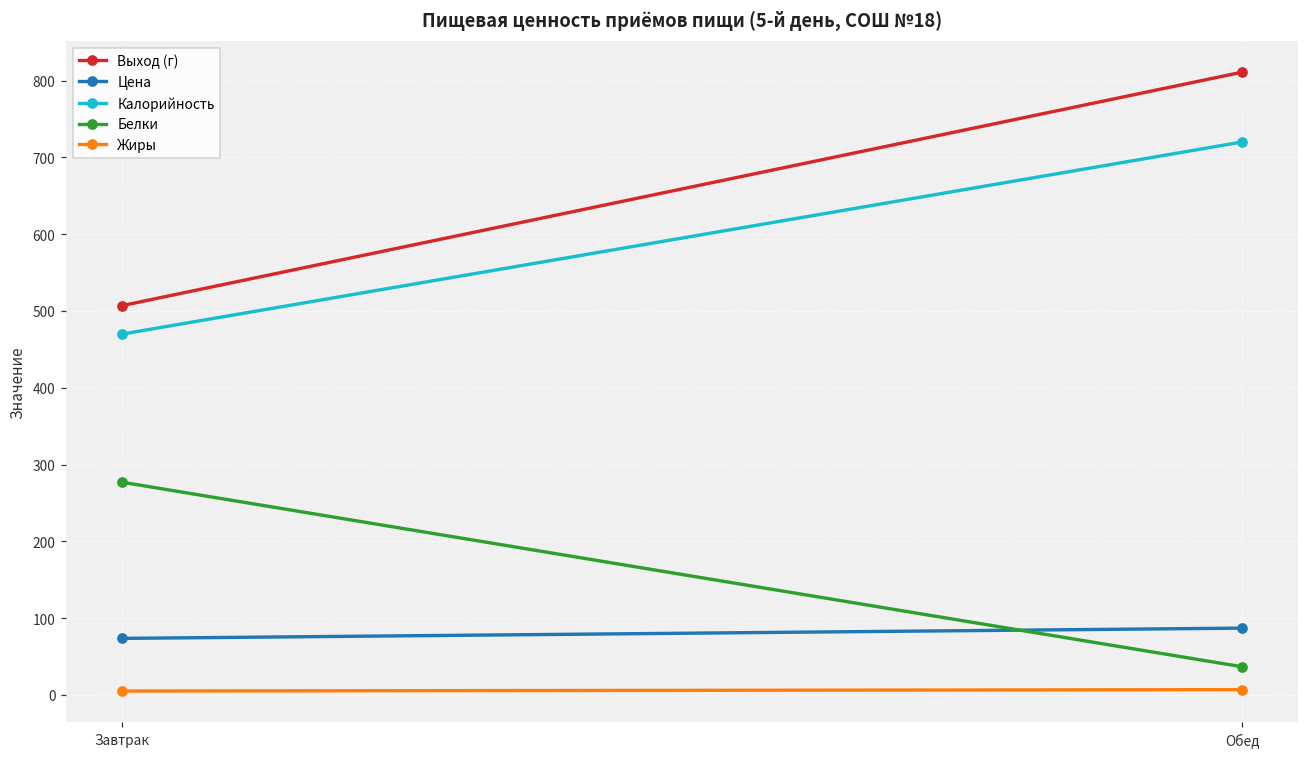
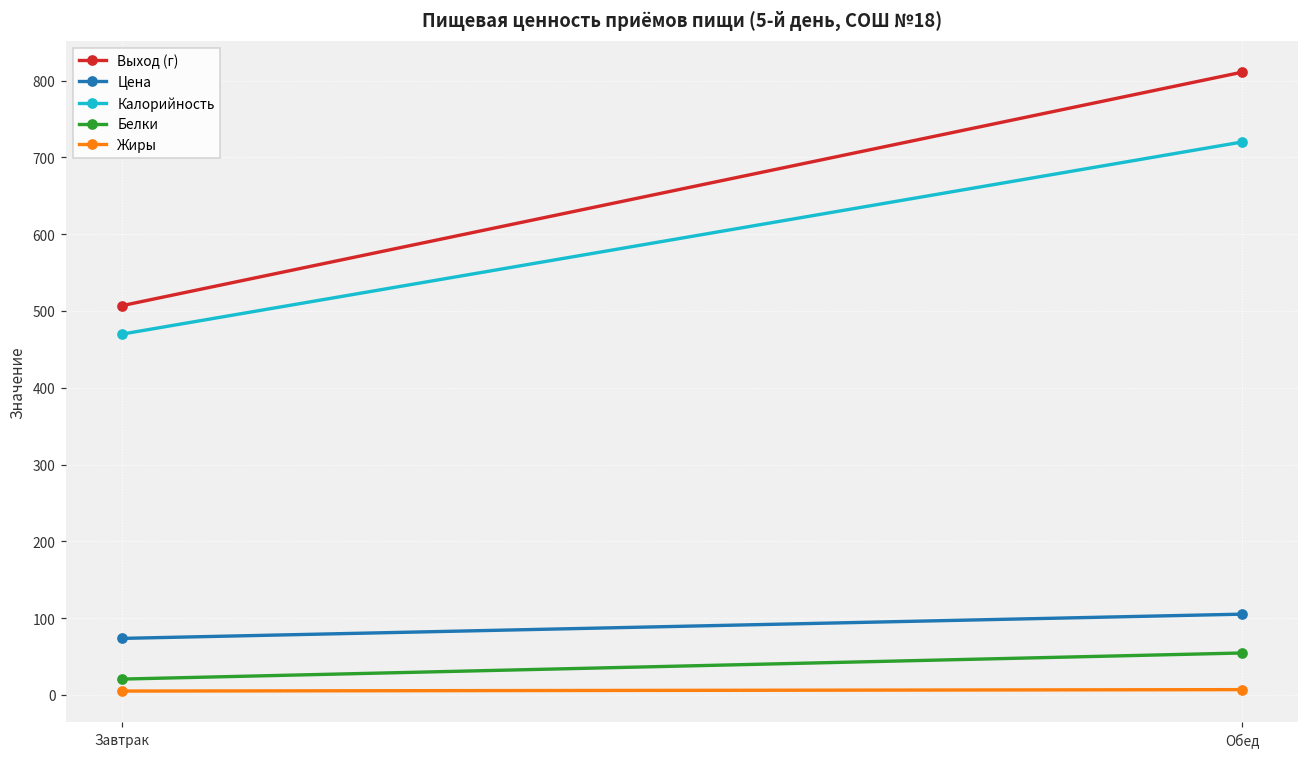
Белки, Завтрак: 280 -> 20
Цена, Обед: 90 -> 110
Белки, Обед: 40 -> 50
